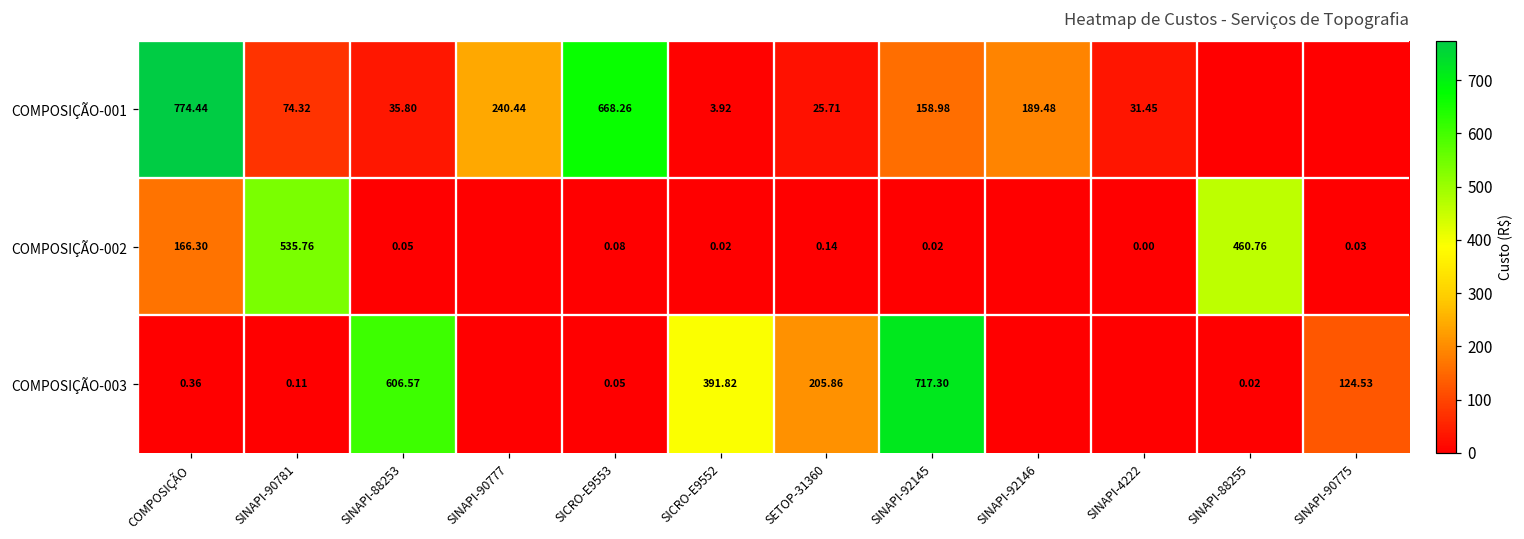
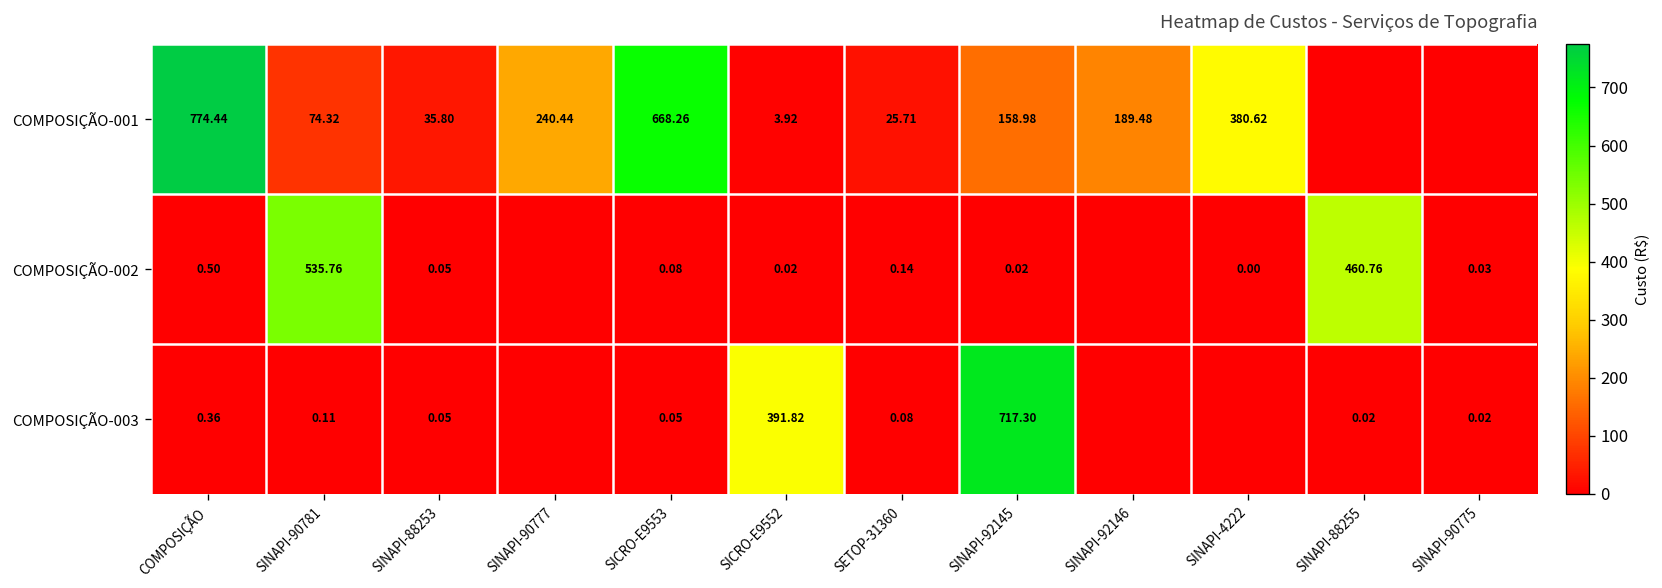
COMPOSIÇÃO-001, SINAPI-4222: 31.45 -> 380.62
COMPOSIÇÃO-002, COMPOSIÇÃO: 166.30 -> 0.50
COMPOSIÇÃO-003, SINAPI-88253: 606.57 -> 0.05
COMPOSIÇÃO-003, SETOP-31360: 205.86 -> 0.08
COMPOSIÇÃO-003, SINAPI-90775: 124.53 -> 0.02
